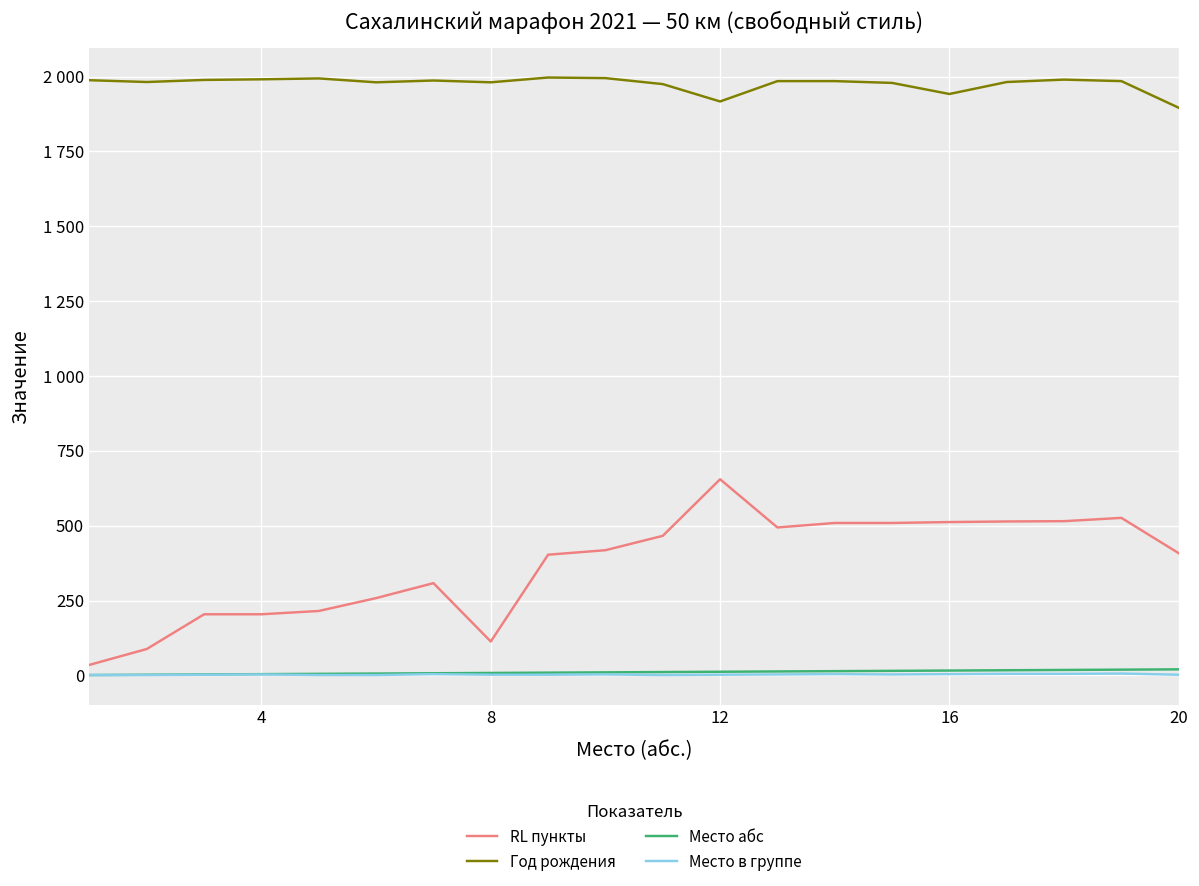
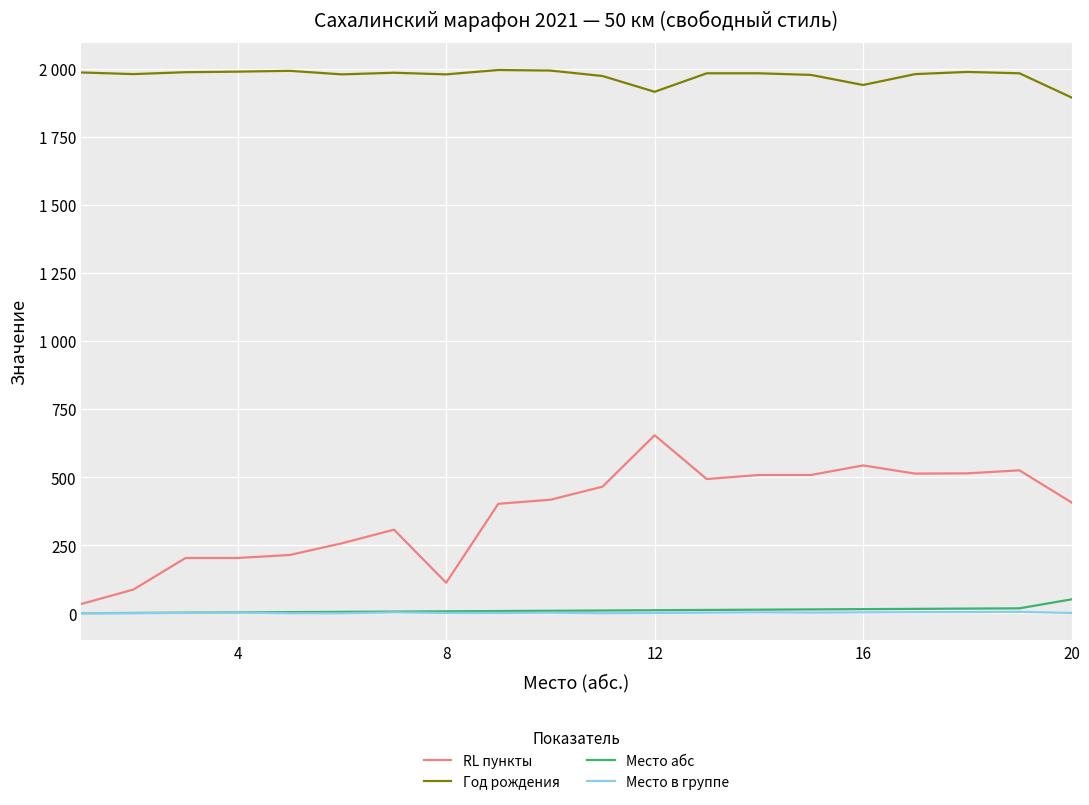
RL пункты, 16: 510 -> 540
Место абс, 20: 20 -> 50
